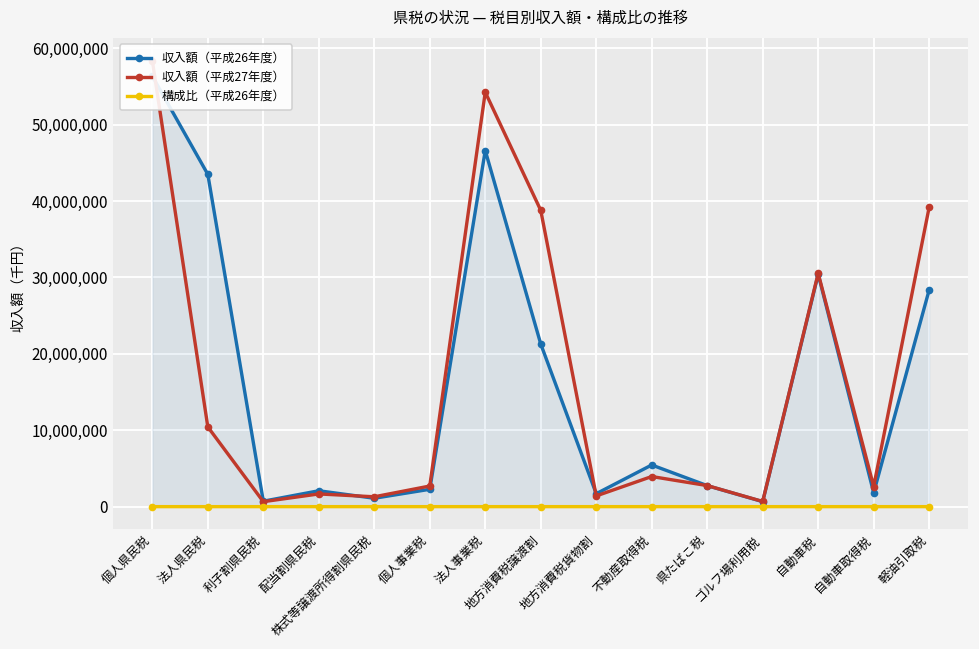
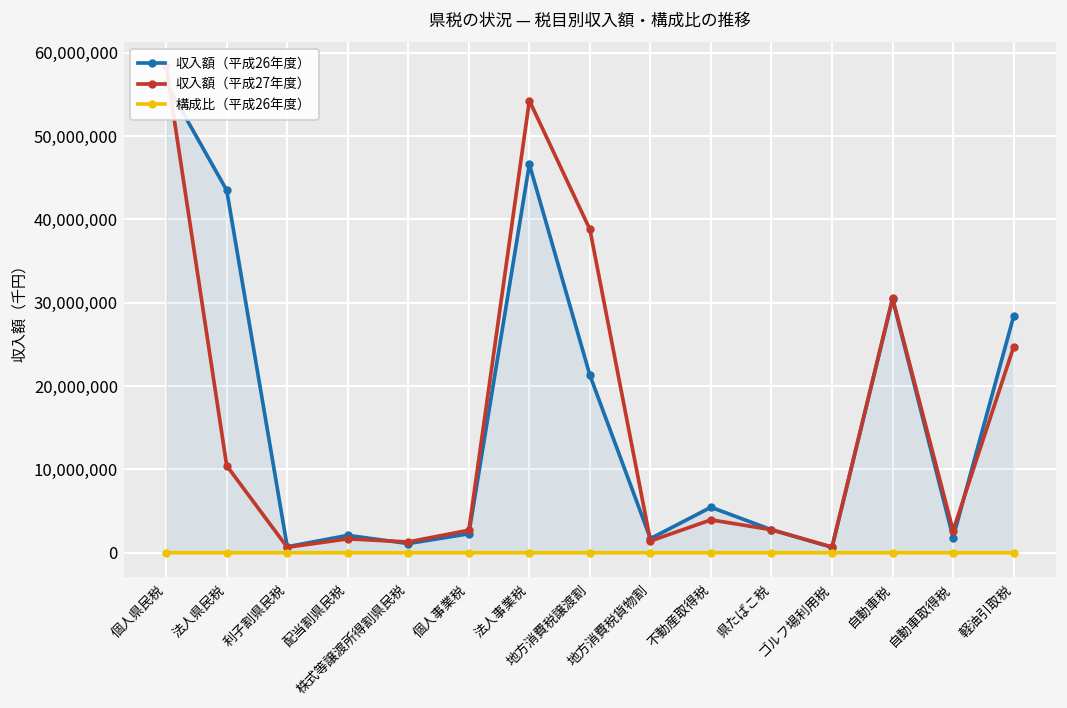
収入額（平成27年度）, 軽油引取税: 39,000,000 -> 25,000,000
